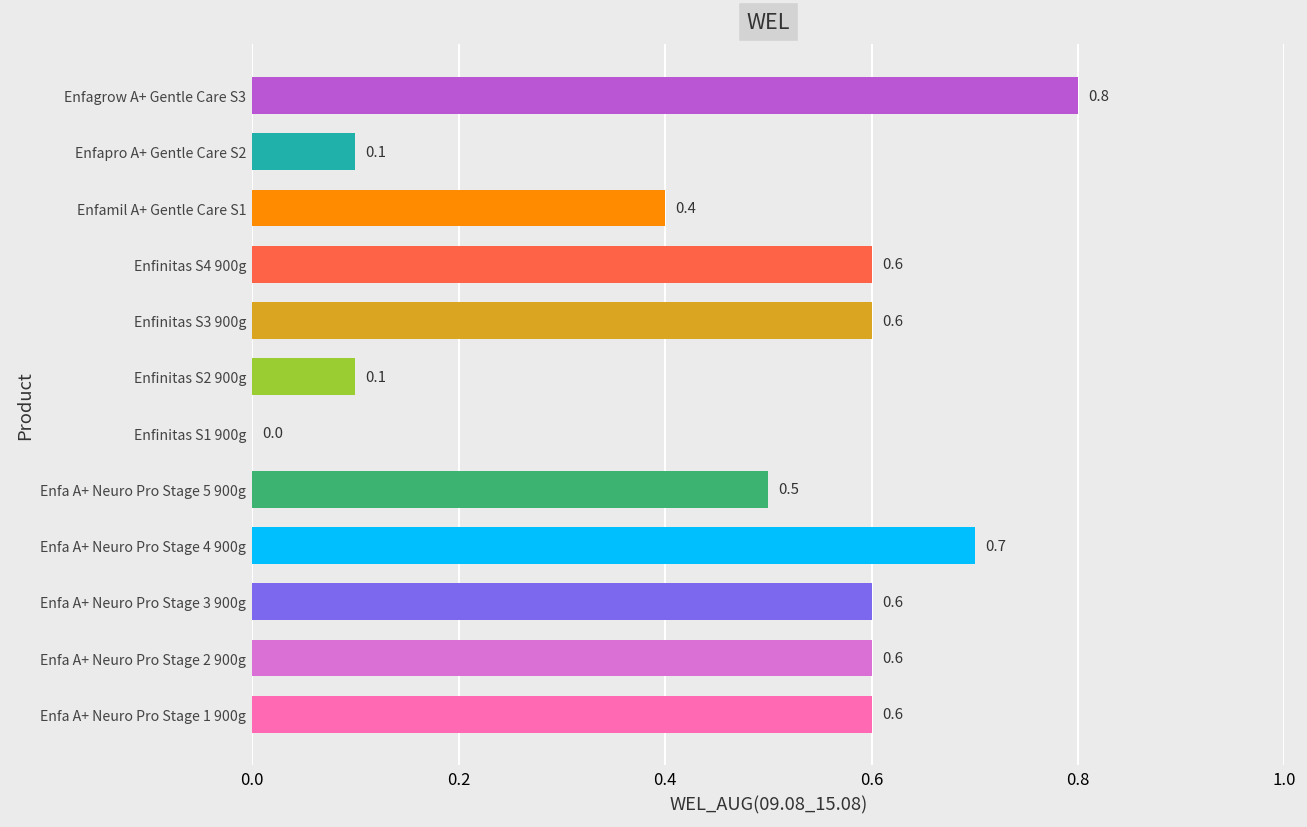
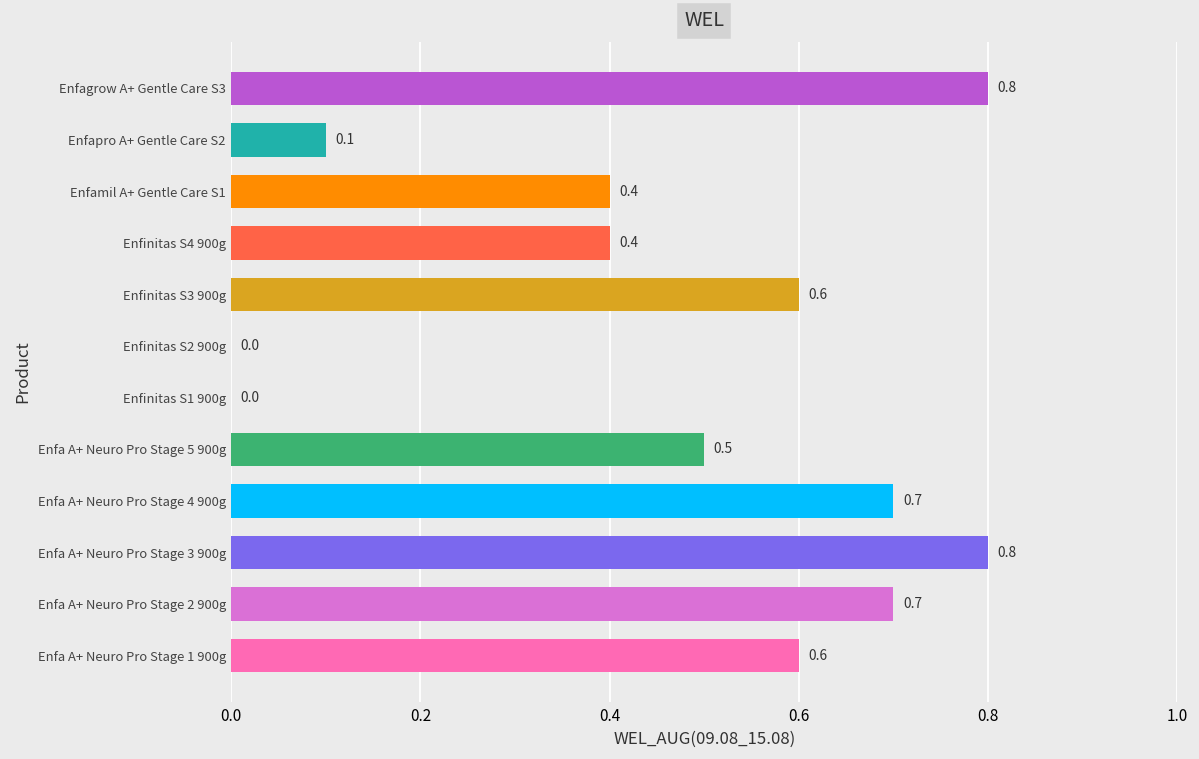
Enfinitas S4 900g: 0.6 -> 0.4
Enfinitas S2 900g: 0.1 -> 0.0
Enfa A+ Neuro Pro Stage 3 900g: 0.6 -> 0.8
Enfa A+ Neuro Pro Stage 2 900g: 0.6 -> 0.7
